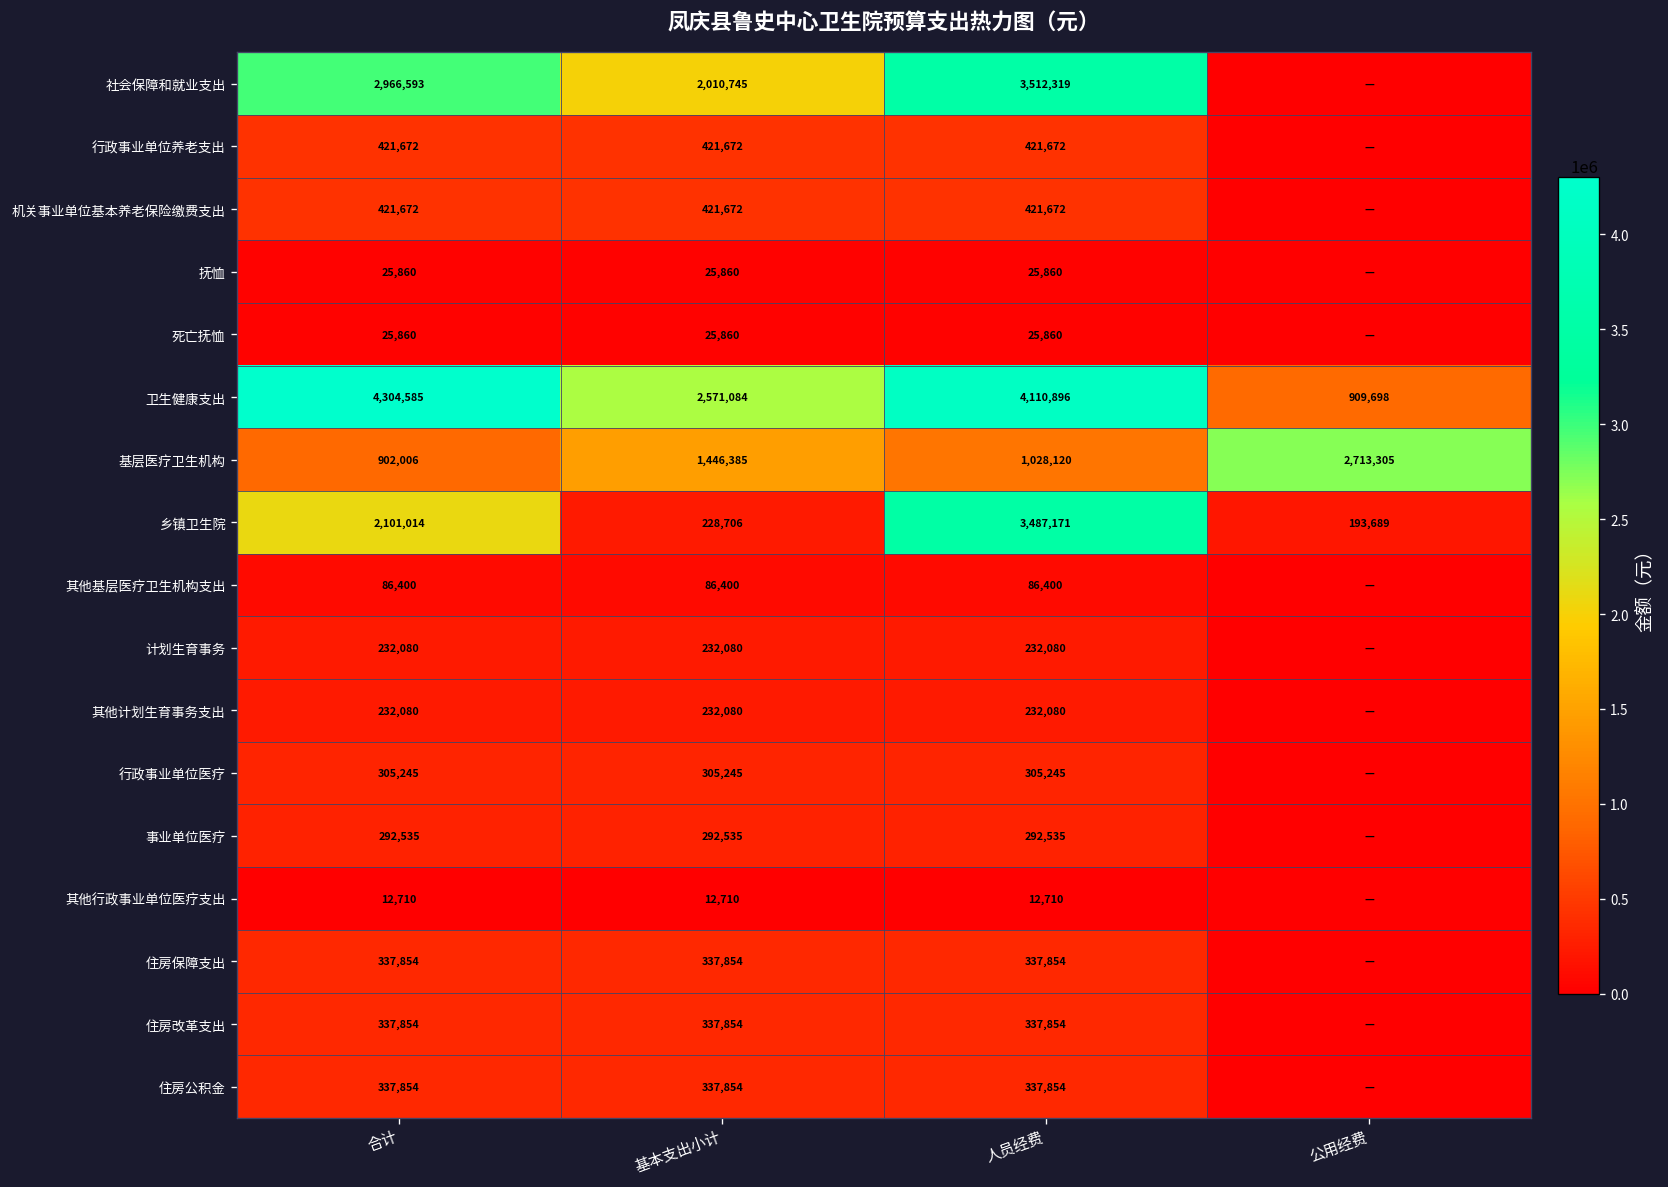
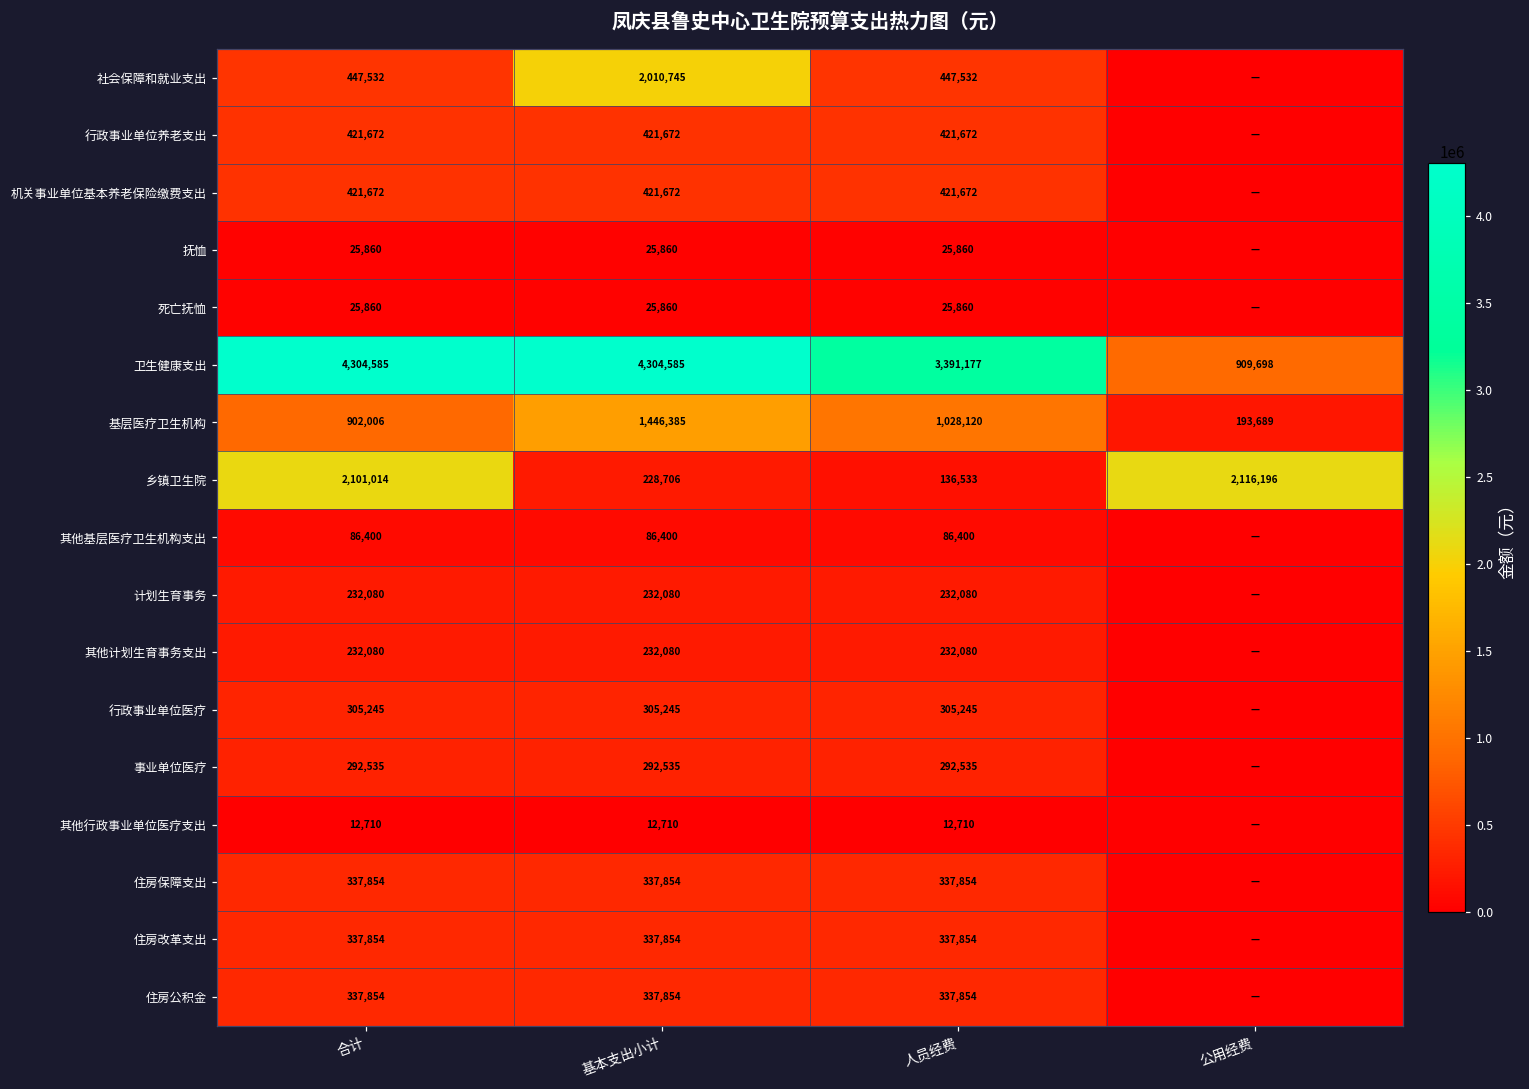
社会保障和就业支出, 合计: 2,966,593 -> 447,532
社会保障和就业支出, 人员经费: 3,512,319 -> 447,532
卫生健康支出, 基本支出小计: 2,571,084 -> 4,304,585
卫生健康支出, 人员经费: 4,110,896 -> 3,391,177
基层医疗卫生机构, 公用经费: 2,713,305 -> 193,689
乡镇卫生院, 人员经费: 3,487,171 -> 136,533
乡镇卫生院, 公用经费: 193,689 -> 2,116,196
